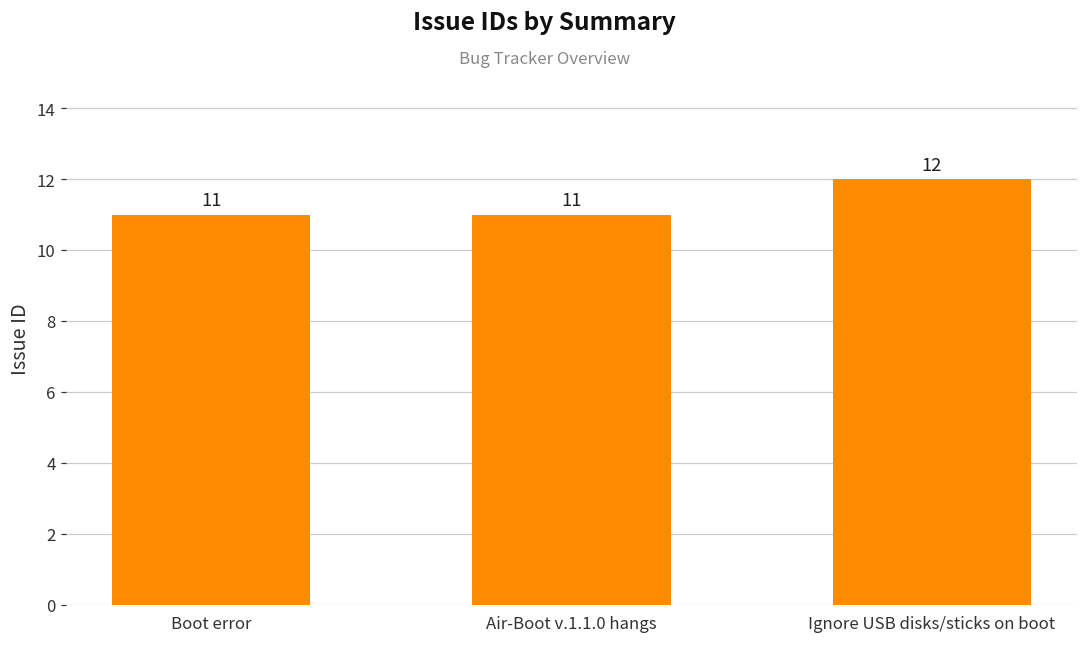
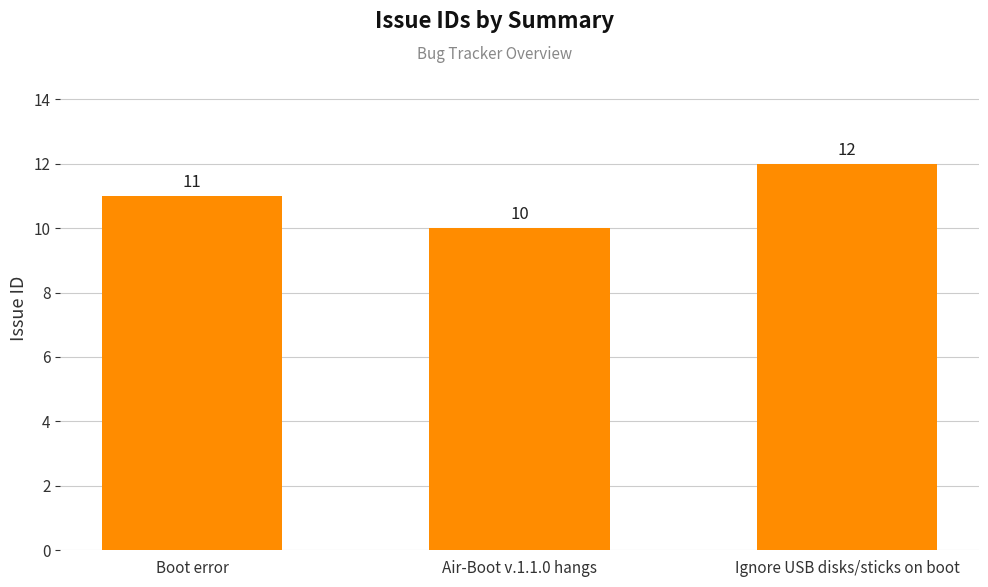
Air-Boot v.1.1.0 hangs: 11 -> 10
